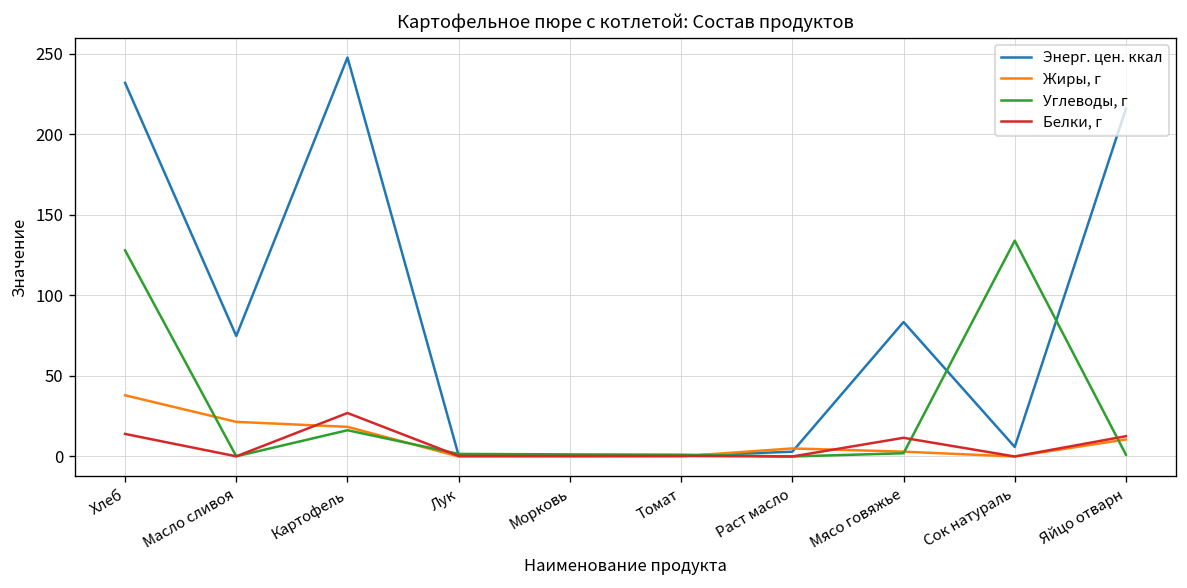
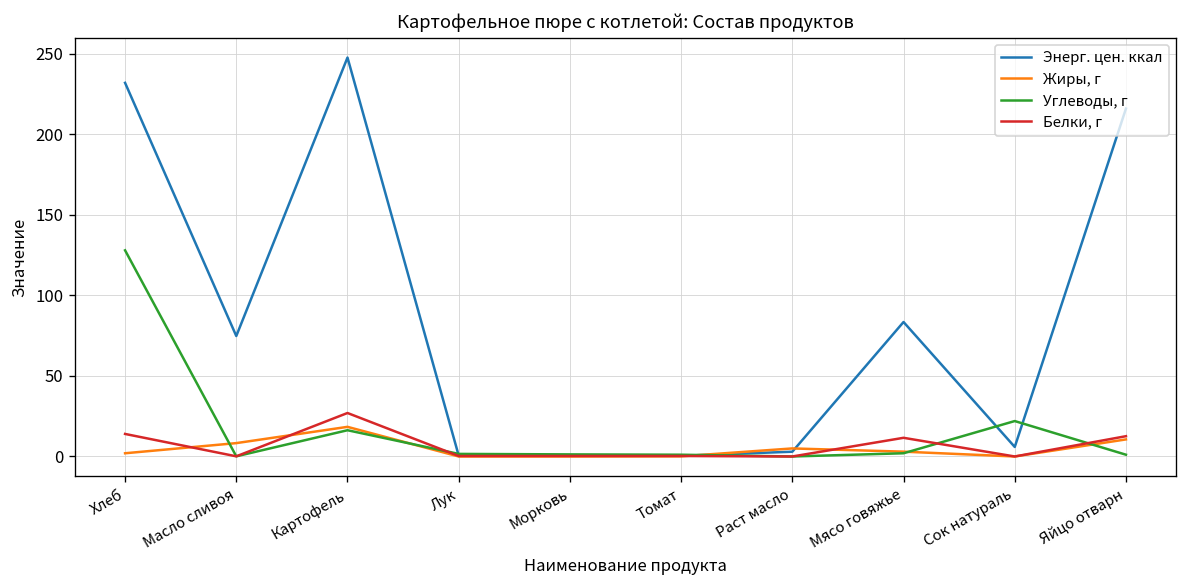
Жиры, г, Хлеб: 38 -> 2
Жиры, г, Масло сливоя: 22 -> 8
Углеводы, г, Сок натураль: 134 -> 22
